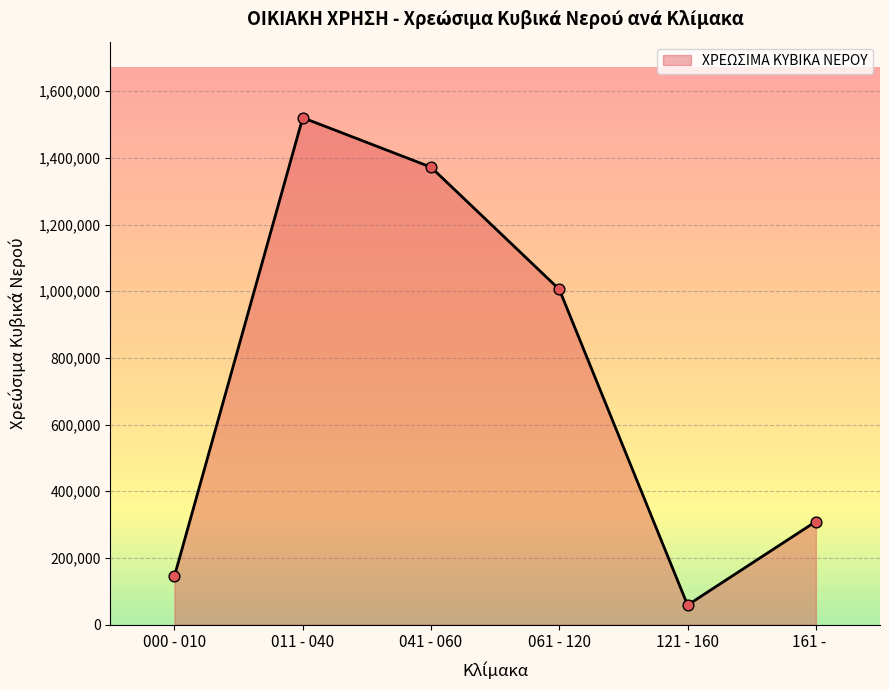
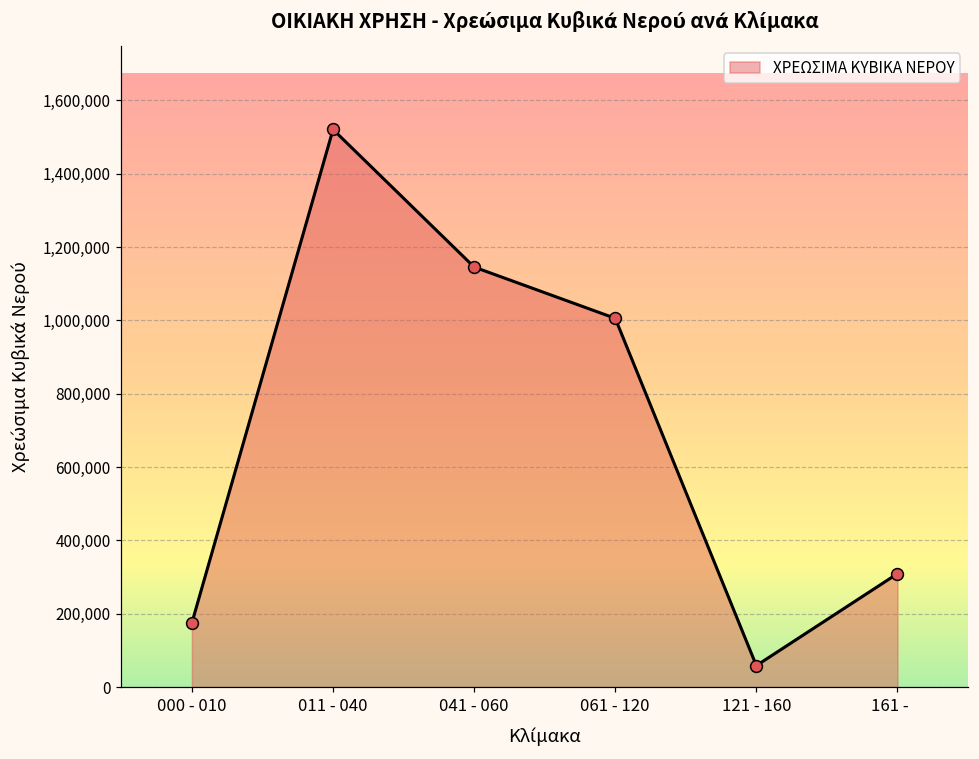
000 - 010: 150,000 -> 180,000
041 - 060: 1,370,000 -> 1,150,000
